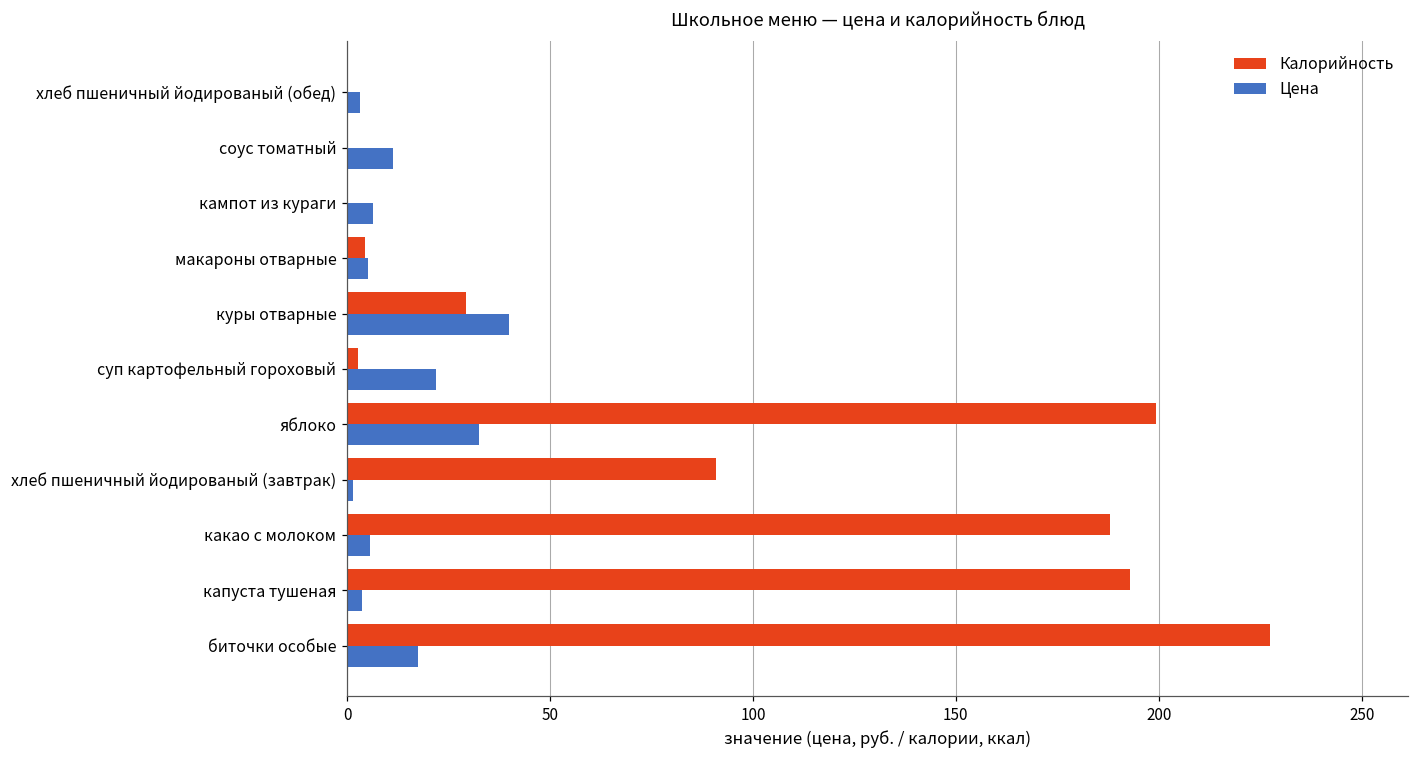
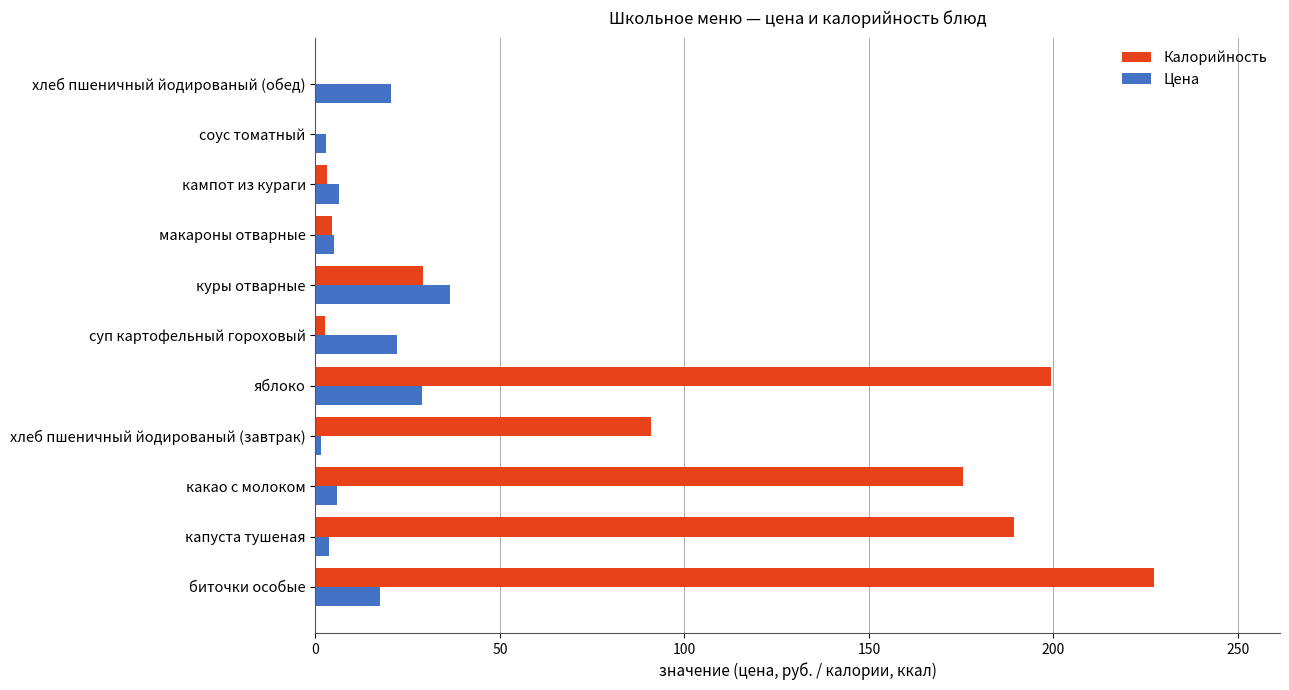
Цена, хлеб пшеничный йодированый (обед): 3 -> 20
Цена, соус томатный: 11 -> 3
Калорийность, кампот из кураги: 0 -> 3
Цена, куры отварные: 40 -> 37
Цена, яблоко: 33 -> 29
Калорийность, какао с молоком: 188 -> 175
Калорийность, капуста тушеная: 193 -> 189
